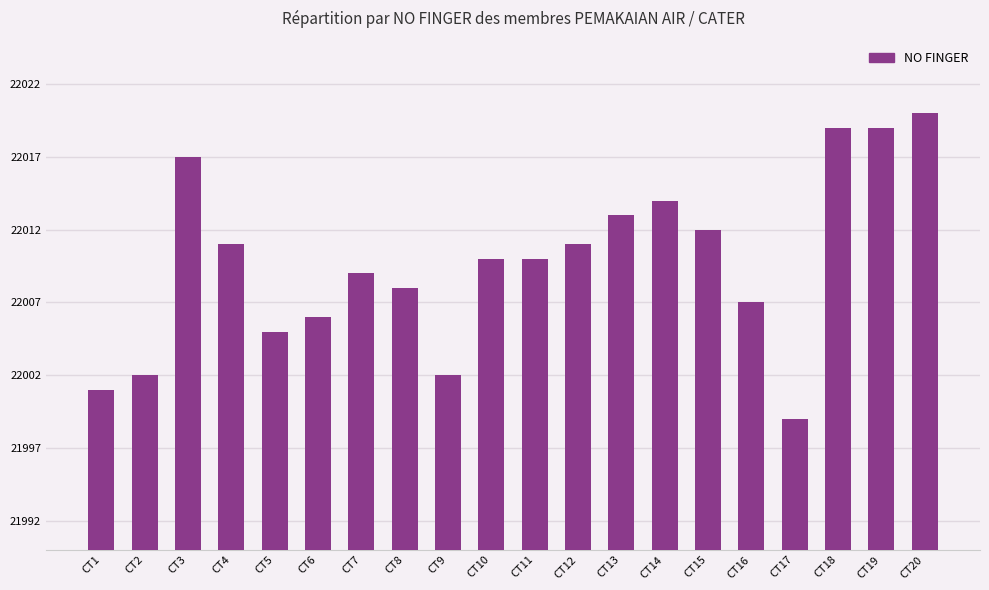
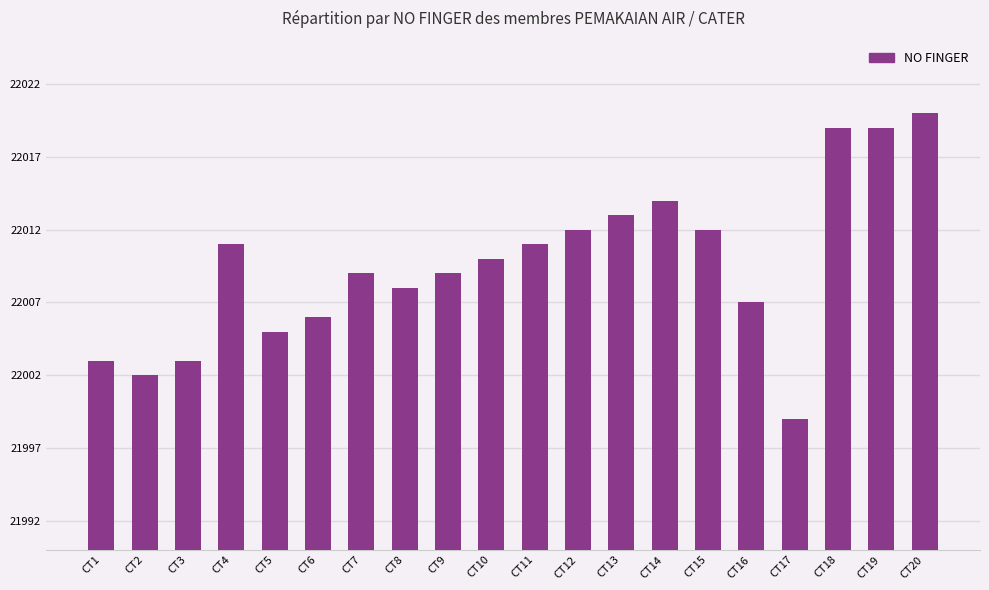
CT1: 22001 -> 22003
CT3: 22017 -> 22003
CT9: 22002 -> 22009
CT11: 22010 -> 22011
CT12: 22011 -> 22012
